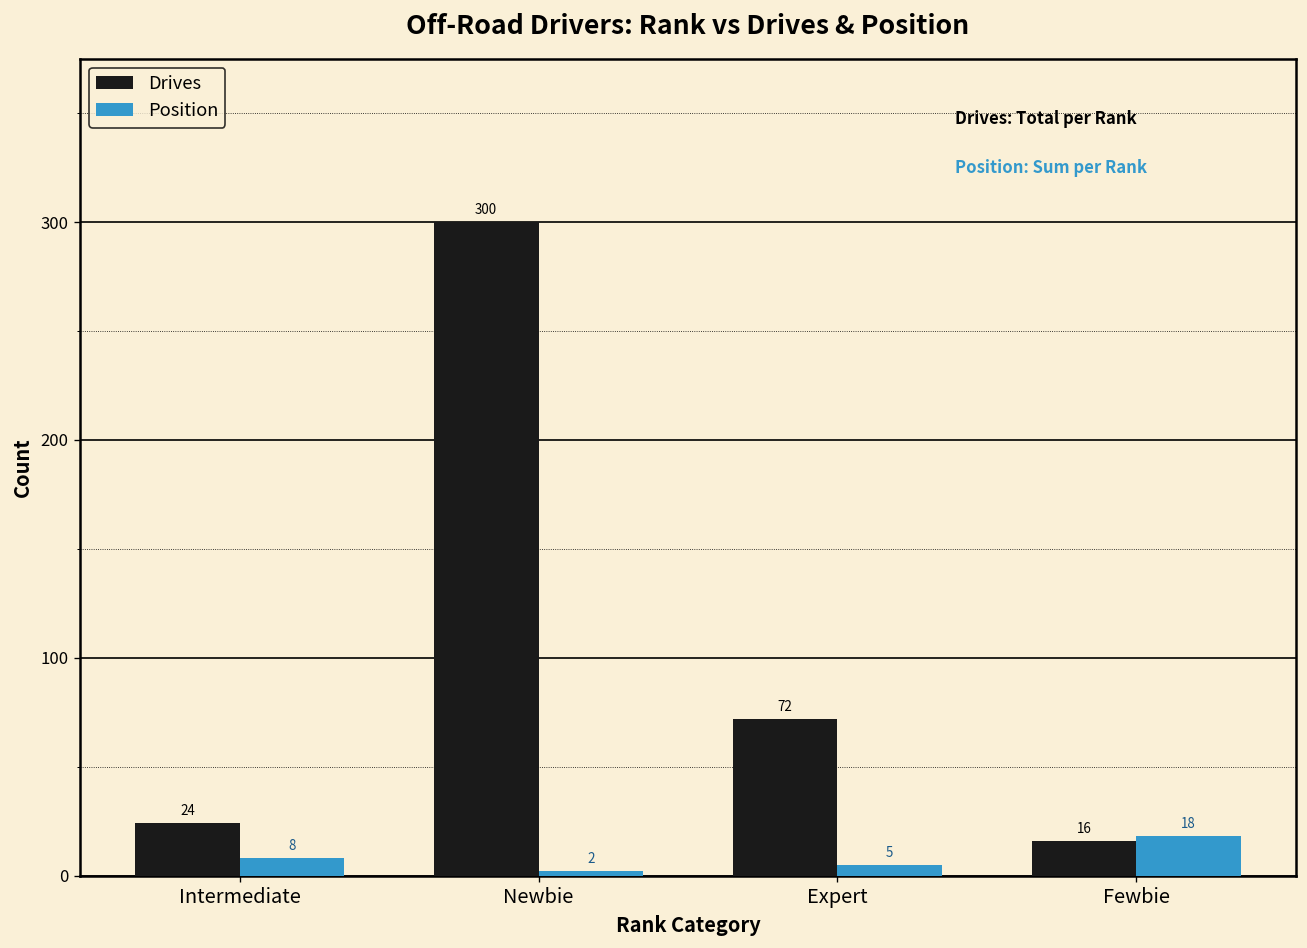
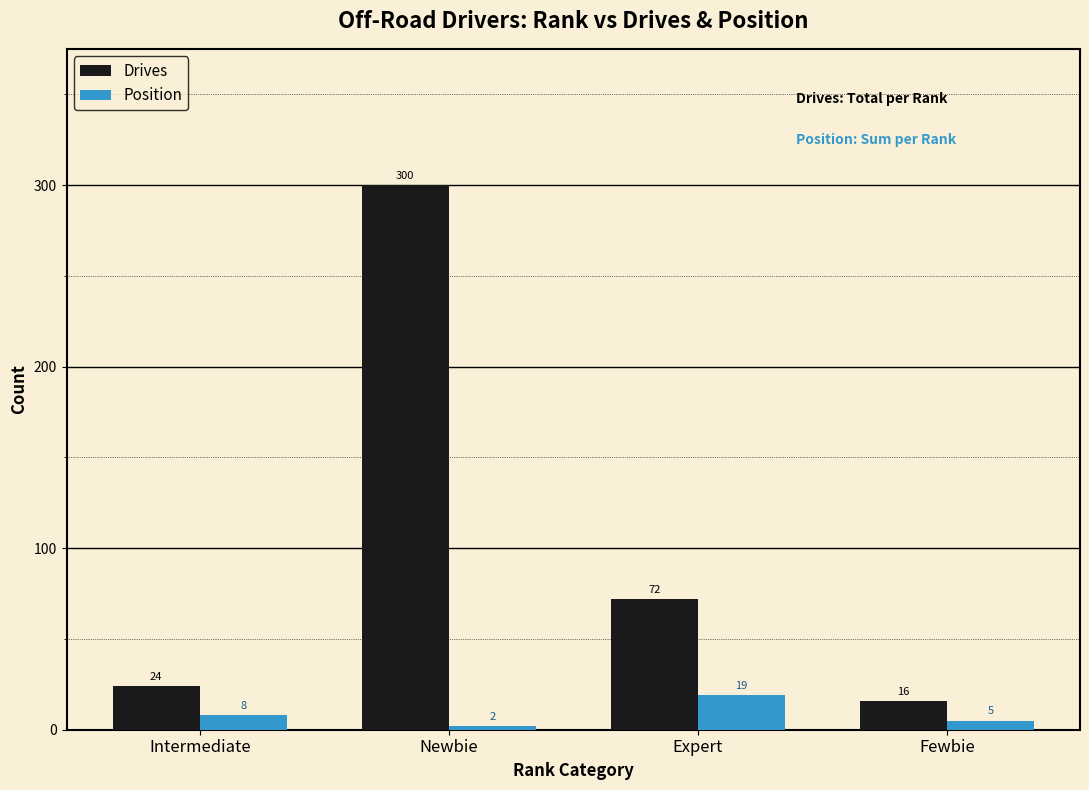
Position, Expert: 5 -> 19
Position, Fewbie: 18 -> 5
